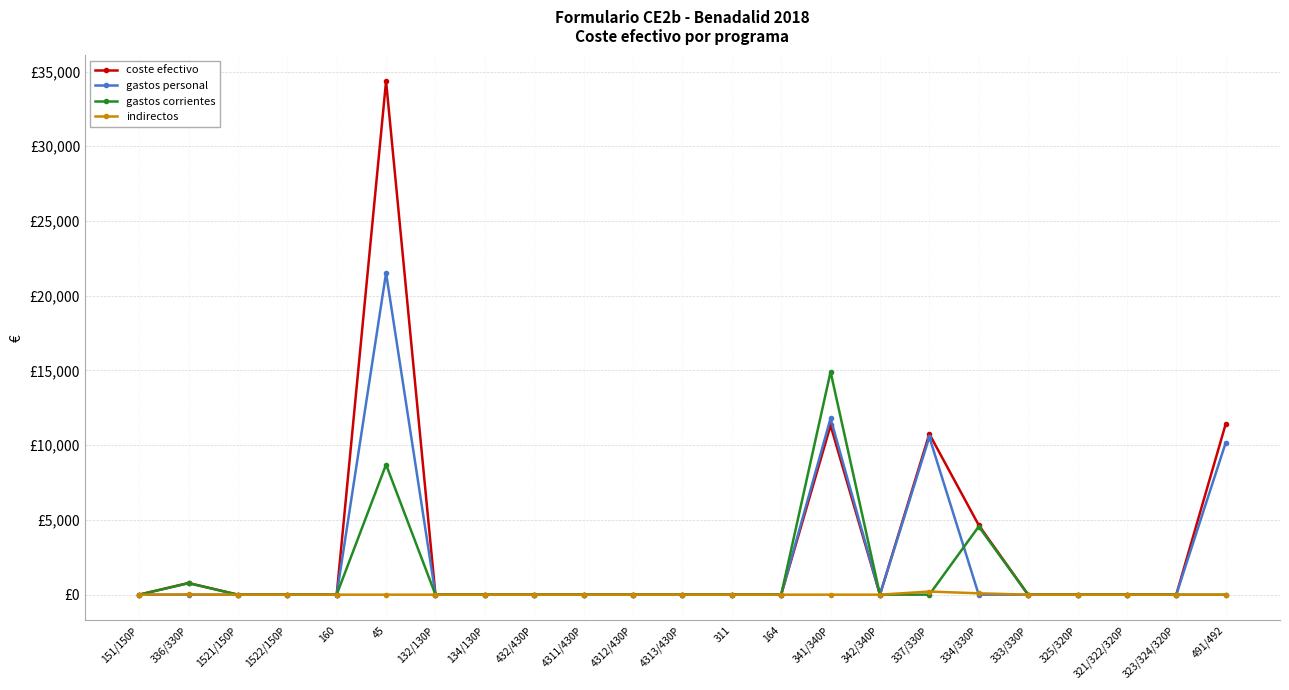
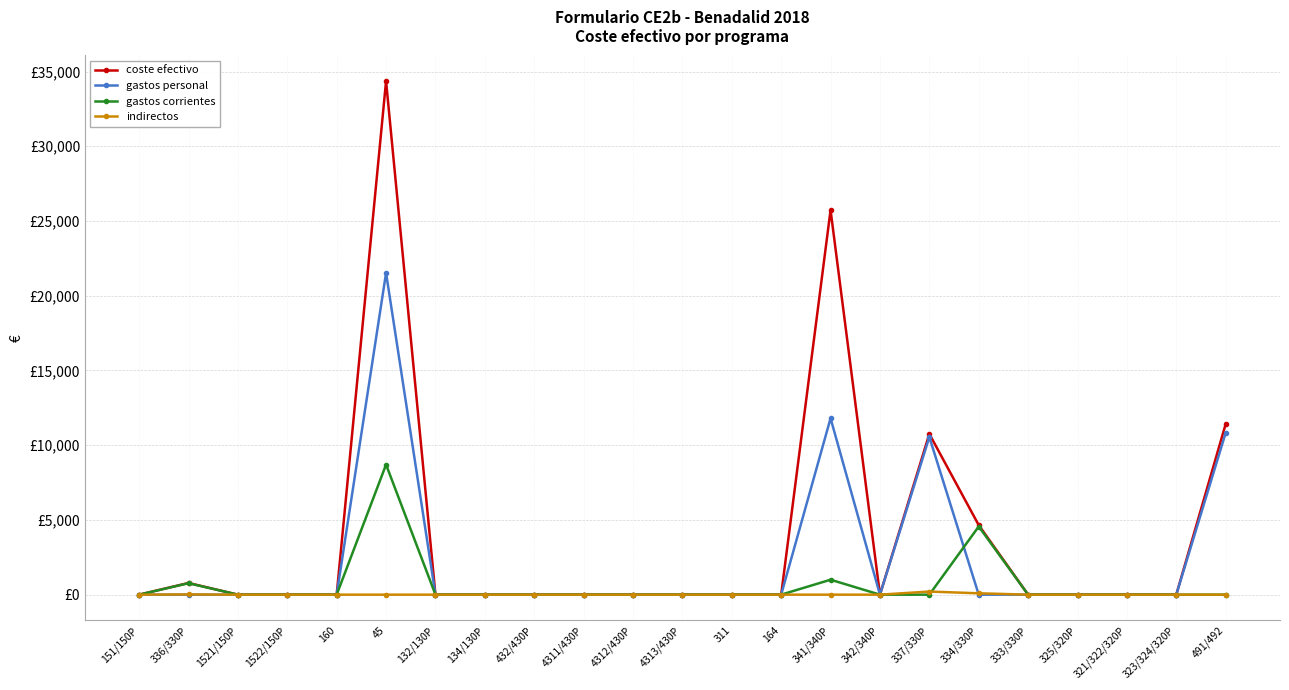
coste efectivo, 341/340P: £11,300 -> £25,700
gastos corrientes, 341/340P: £14,900 -> £1,000
gastos personal, 491/492: £10,200 -> £10,800
